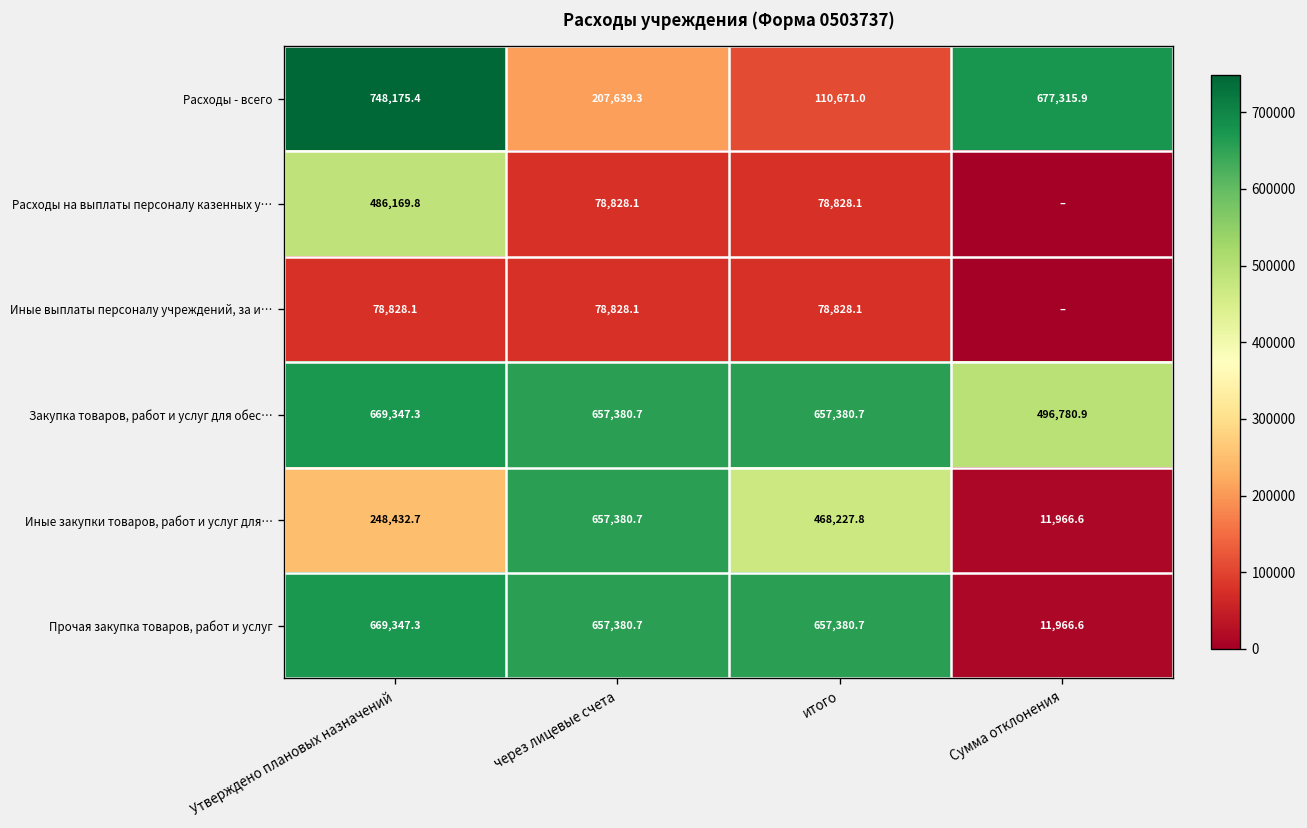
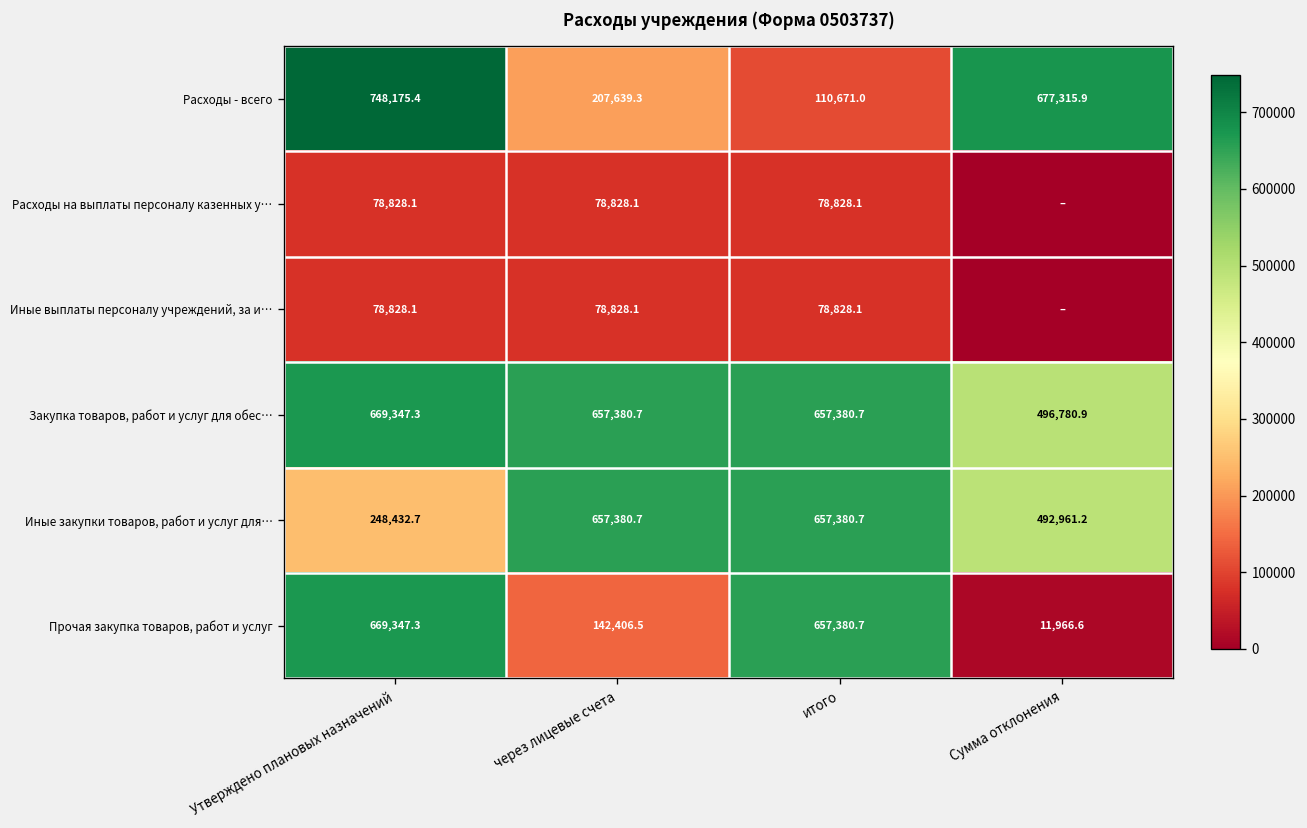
Расходы на выплаты персоналу казенных у…, Утверждено плановых назначений: 486,169.8 -> 78,828.1
Иные закупки товаров, работ и услуг для…, итого: 468,227.8 -> 657,380.7
Иные закупки товаров, работ и услуг для…, Сумма отклонения: 11,966.6 -> 492,961.2
Прочая закупка товаров, работ и услуг, через лицевые счета: 657,380.7 -> 142,406.5
